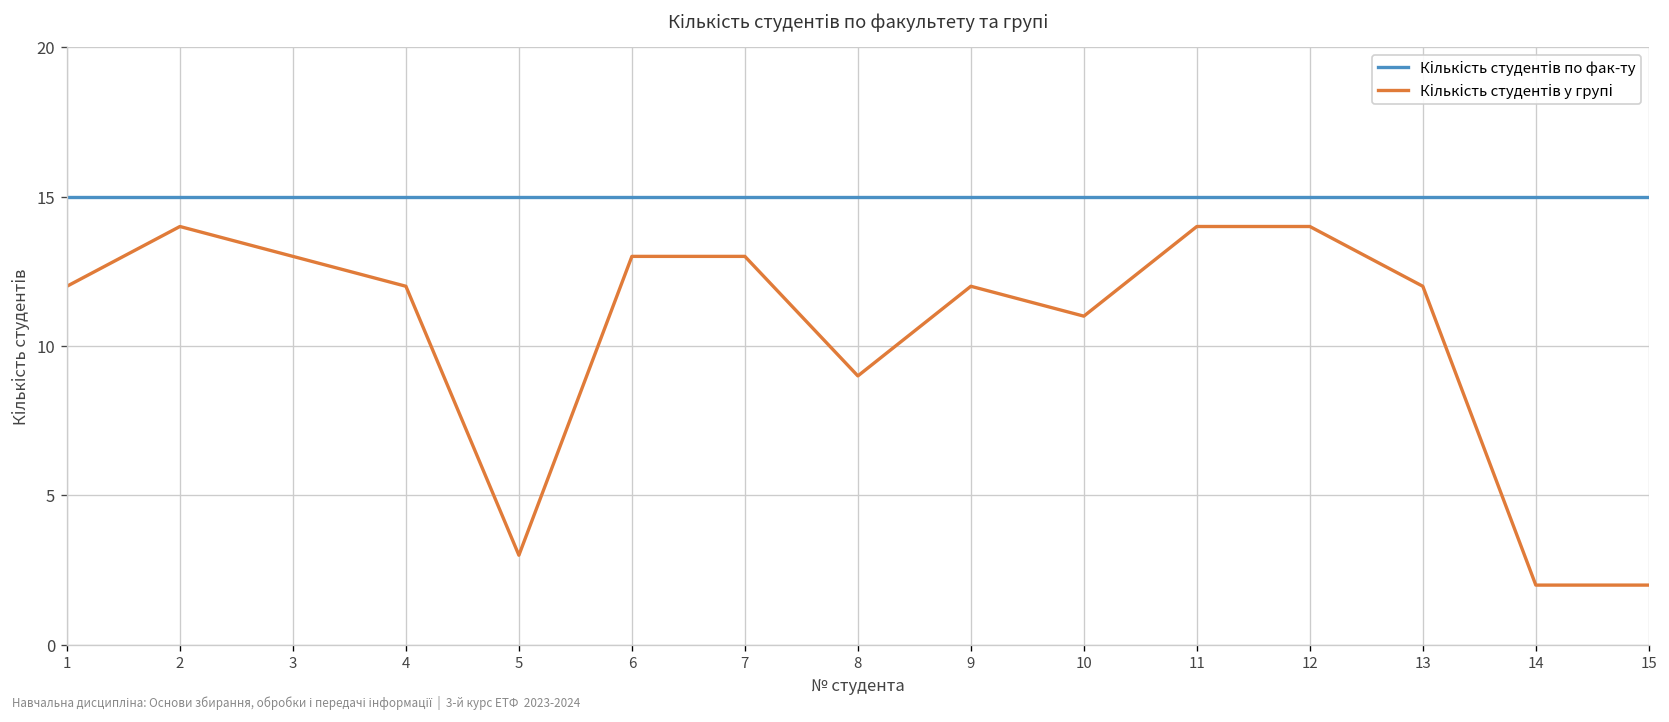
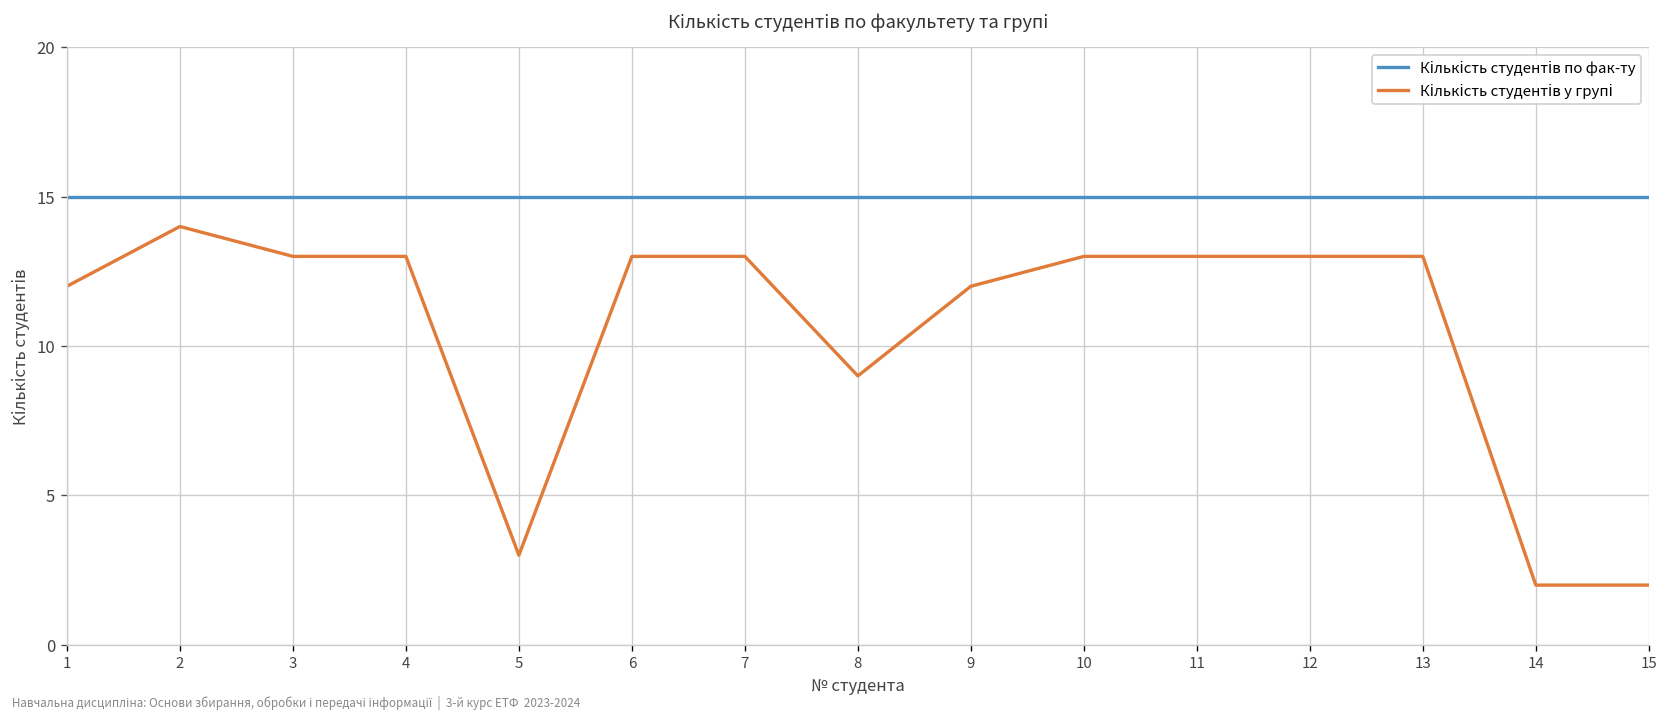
Кількість студентів у групі, 4: 12 -> 13
Кількість студентів у групі, 10: 11 -> 13
Кількість студентів у групі, 11: 14 -> 13
Кількість студентів у групі, 12: 14 -> 13
Кількість студентів у групі, 13: 12 -> 13
